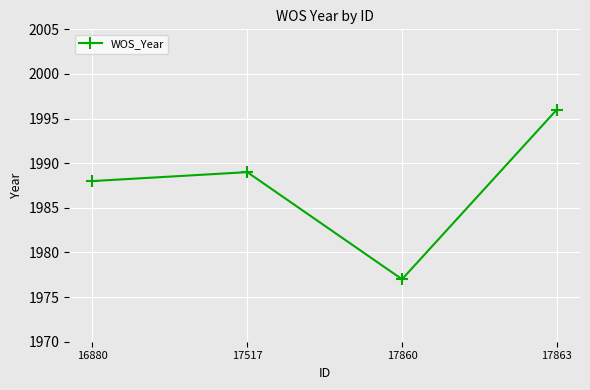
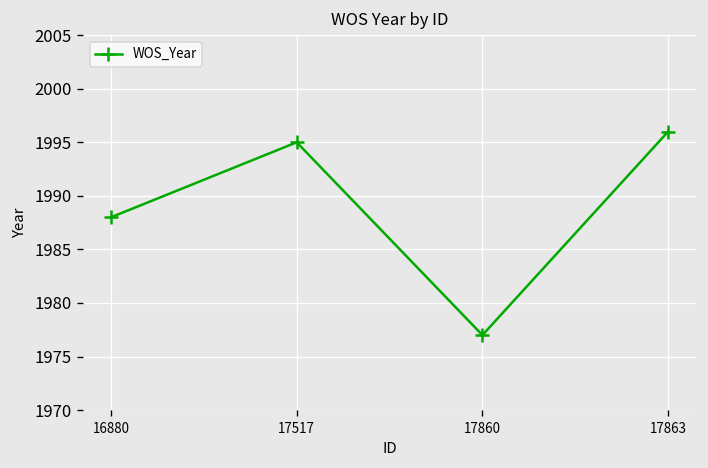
17517: 1989 -> 1995
